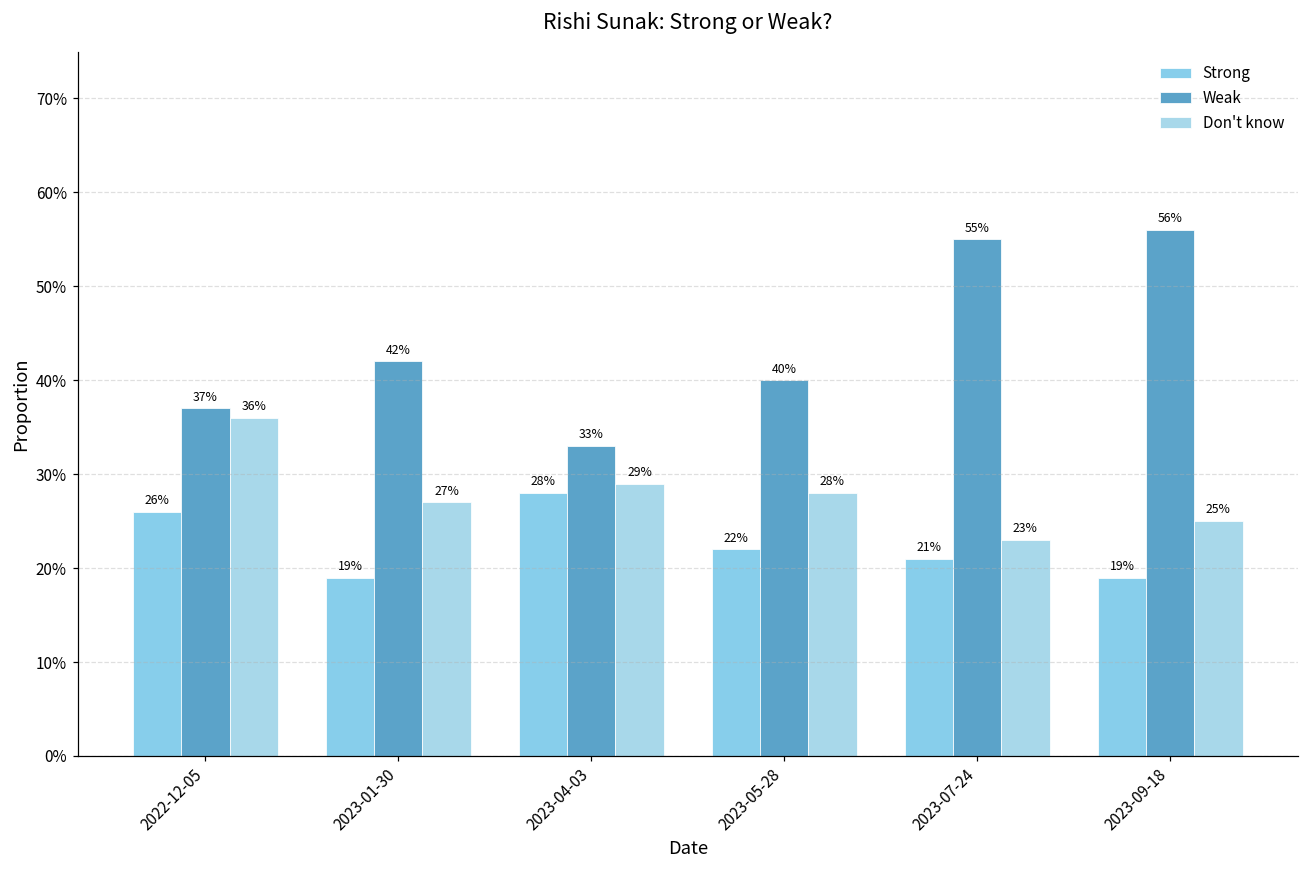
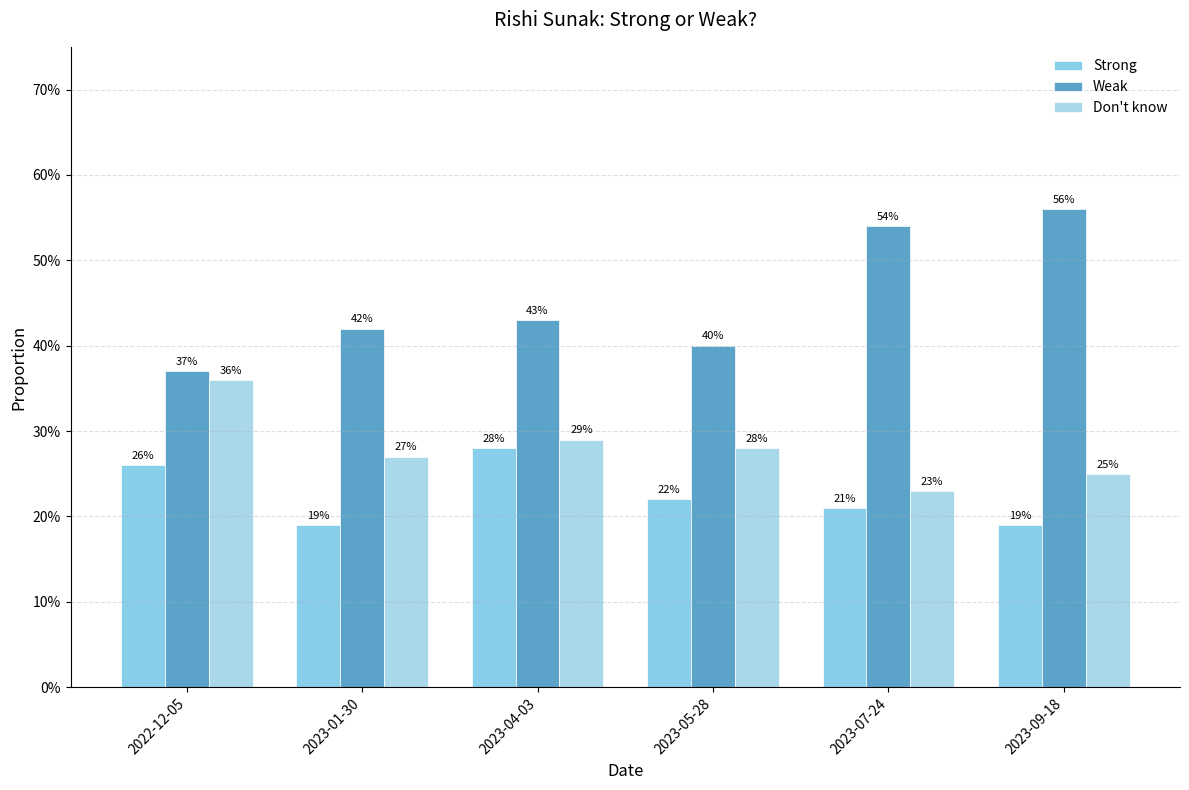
Weak, 2023-04-03: 33% -> 43%
Weak, 2023-07-24: 55% -> 54%
